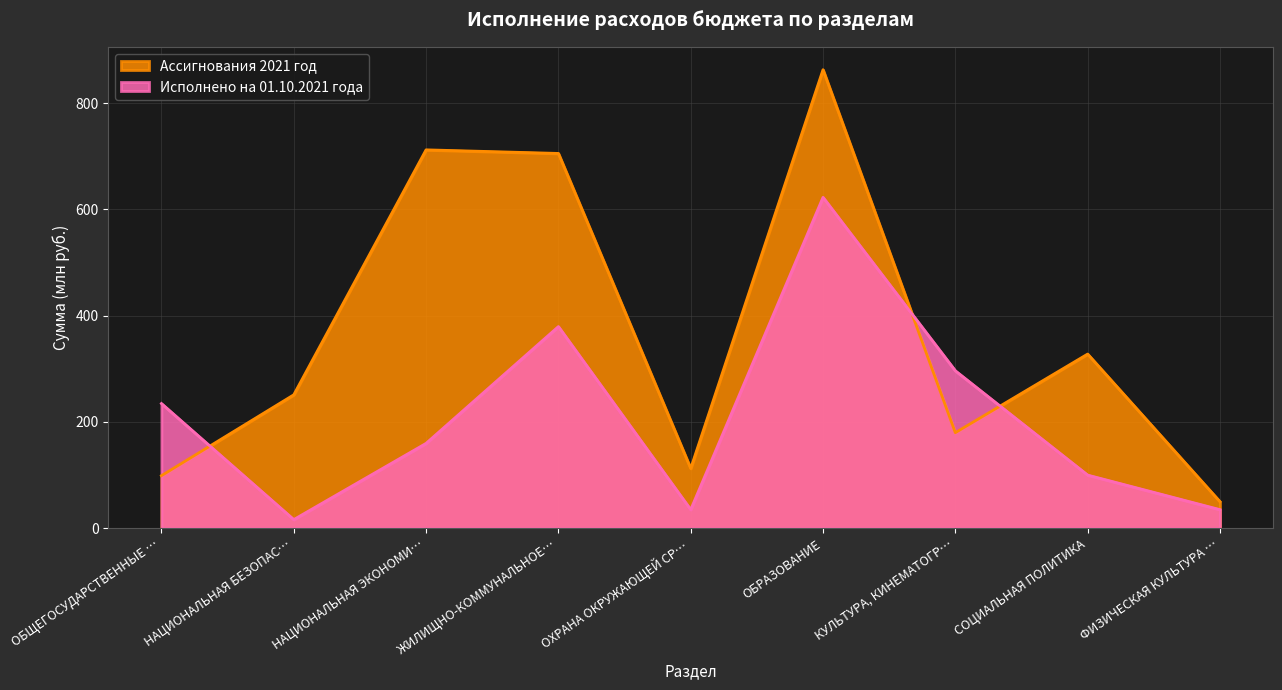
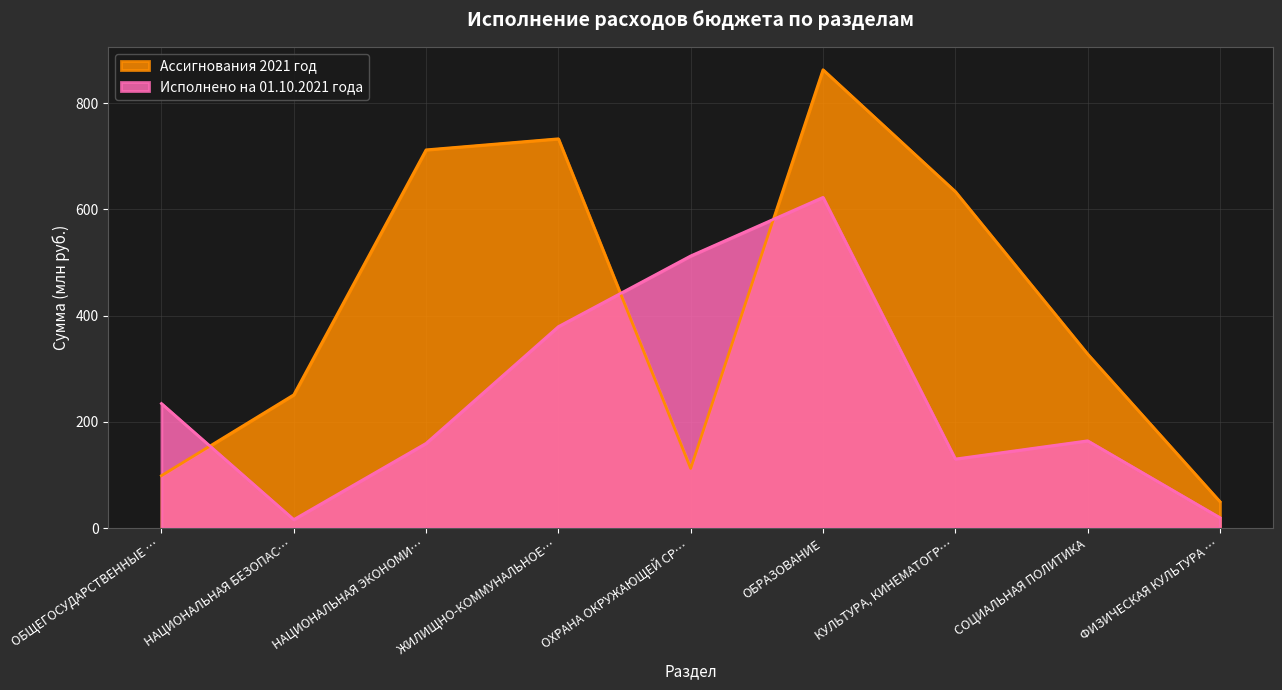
Ассигнования 2021 год, ЖИЛИЩНО-КОММУНАЛЬНОЕ…: 710 -> 730
Исполнено на 01.10.2021 года, ОХРАНА ОКРУЖАЮЩЕЙ СР…: 30 -> 510
Ассигнования 2021 год, КУЛЬТУРА, КИНЕМАТОГР…: 180 -> 630
Исполнено на 01.10.2021 года, КУЛЬТУРА, КИНЕМАТОГР…: 300 -> 130
Исполнено на 01.10.2021 года, СОЦИАЛЬНАЯ ПОЛИТИКА: 100 -> 160
Исполнено на 01.10.2021 года, ФИЗИЧЕСКАЯ КУЛЬТУРА …: 40 -> 20
